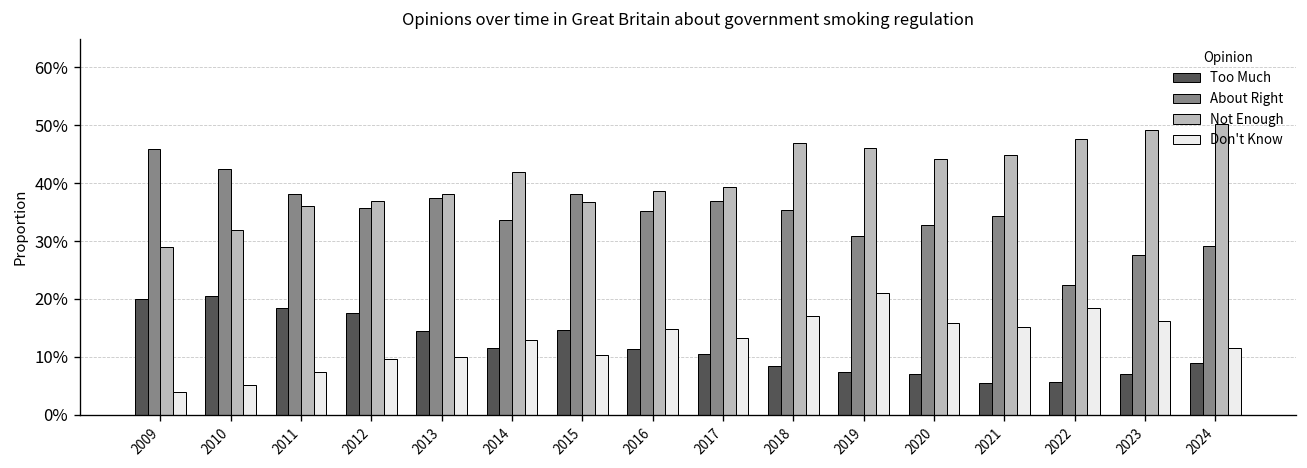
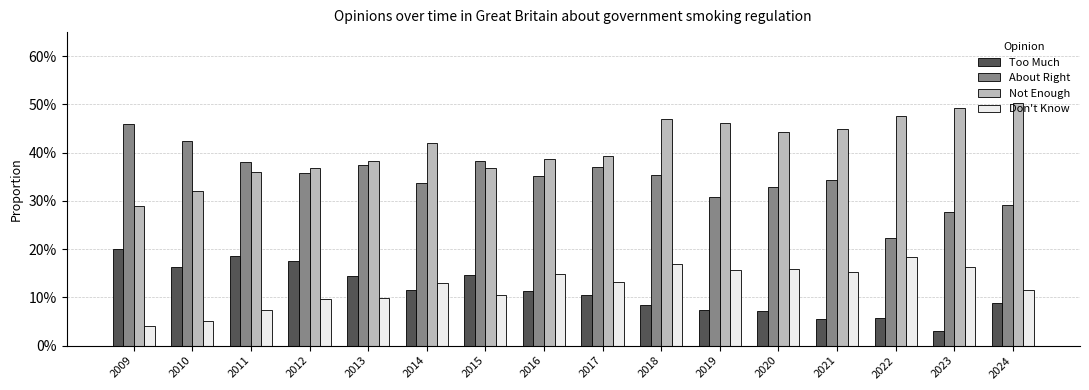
Too Much, 2010: 21% -> 16%
Don't Know, 2019: 21% -> 16%
Too Much, 2023: 7% -> 3%
